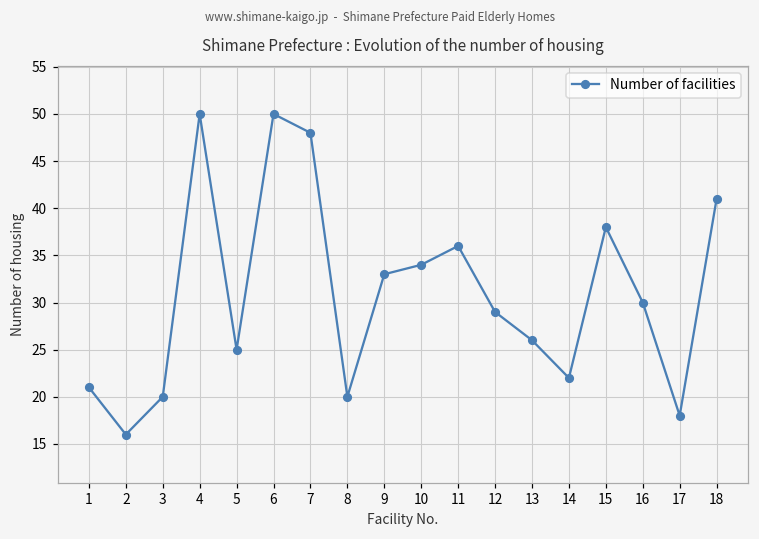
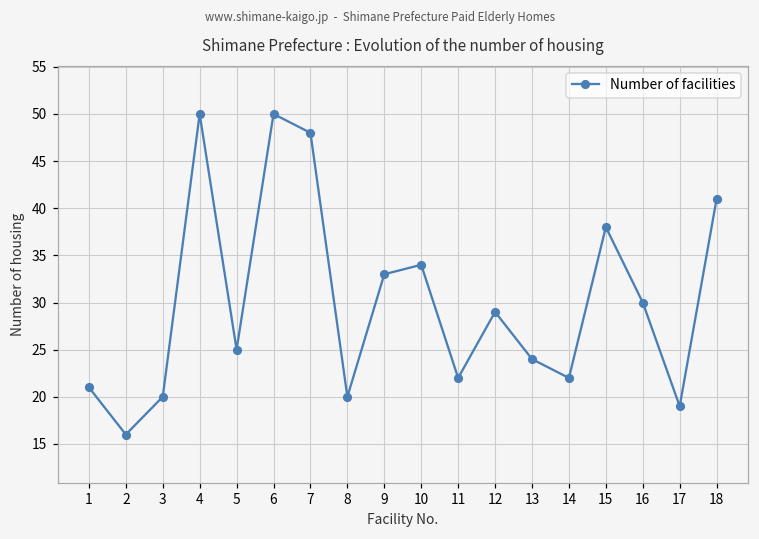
11: 36 -> 22
13: 26 -> 24
17: 18 -> 19
